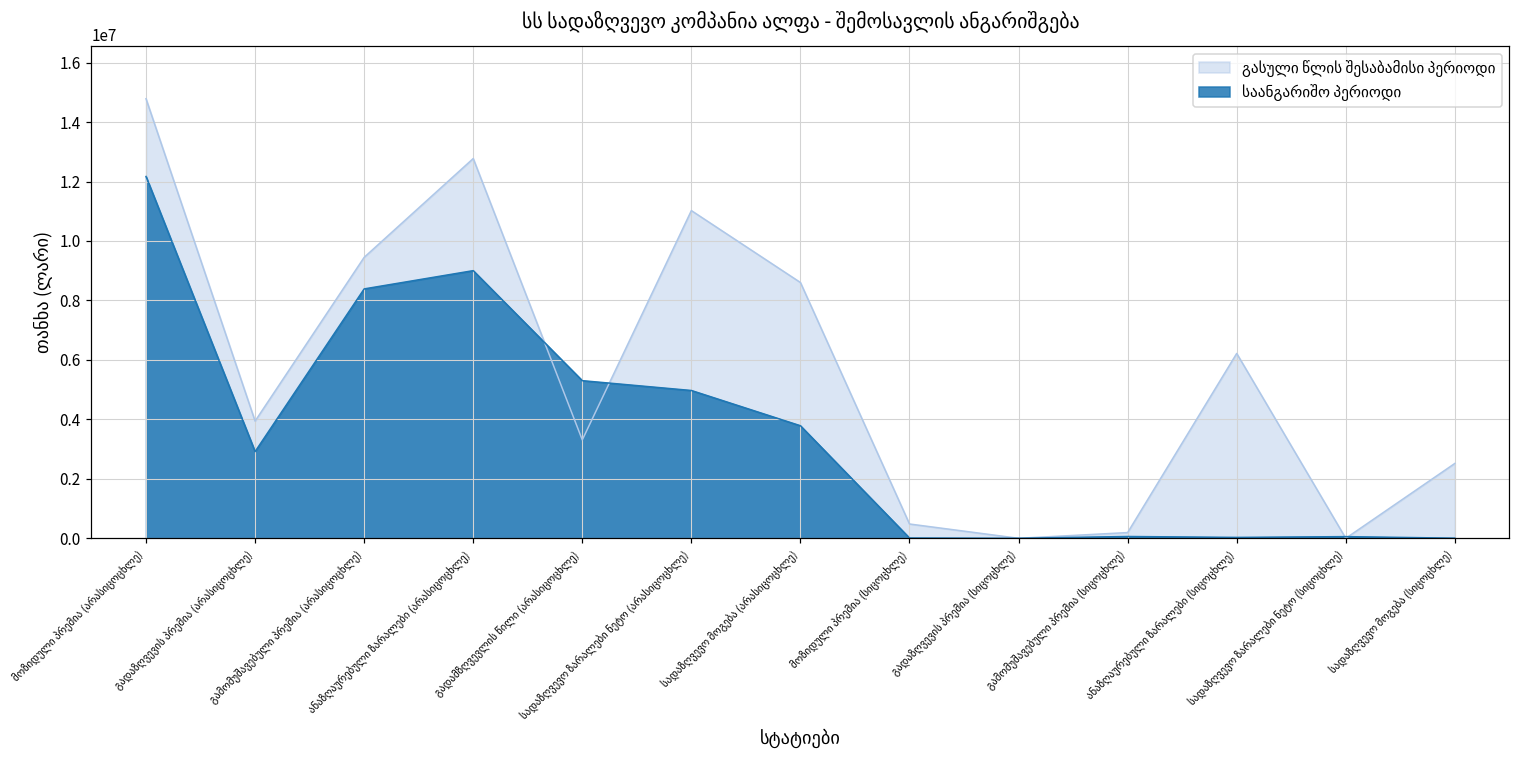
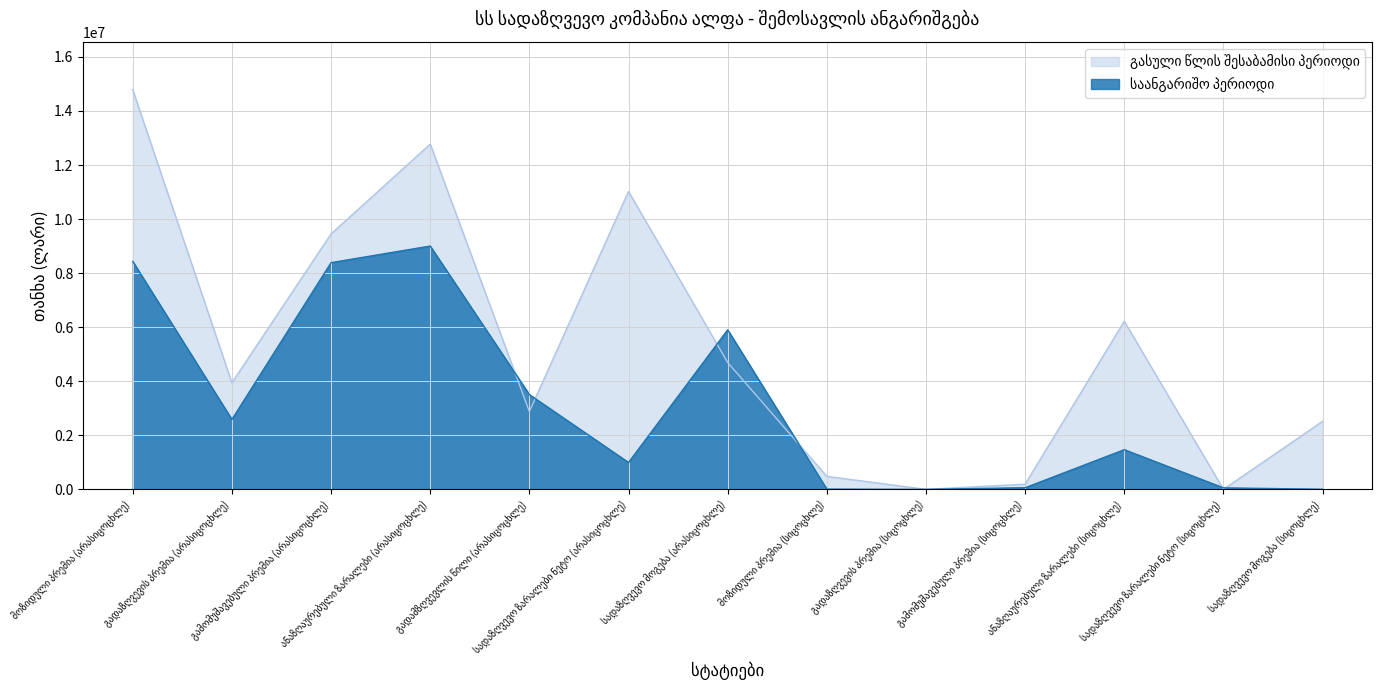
საანგარიშო პერიოდი, მოზიდული პრემია (არასიცოცხლე): 12200000 -> 8400000
საანგარიშო პერიოდი, გადაზღვევის პრემია (არასიცოცხლე): 2900000 -> 2600000
გასული წლის შესაბამისი პერიოდი, გადამზღვევლის წილი (არასიცოცხლე): 3300000 -> 2900000
საანგარიშო პერიოდი, გადამზღვევლის წილი (არასიცოცხლე): 5300000 -> 3500000
საანგარიშო პერიოდი, სადაზღვევო ზარალები ნეტო (არასიცოცხლე): 5000000 -> 1000000
გასული წლის შესაბამისი პერიოდი, სადაზღვევო მოგება (არასიცოცხლე): 8600000 -> 4700000
საანგარიშო პერიოდი, სადაზღვევო მოგება (არასიცოცხლე): 3800000 -> 5900000
საანგარიშო პერიოდი, ანაზღაურებული ზარალები (სიცოცხლე): 0 -> 1500000
